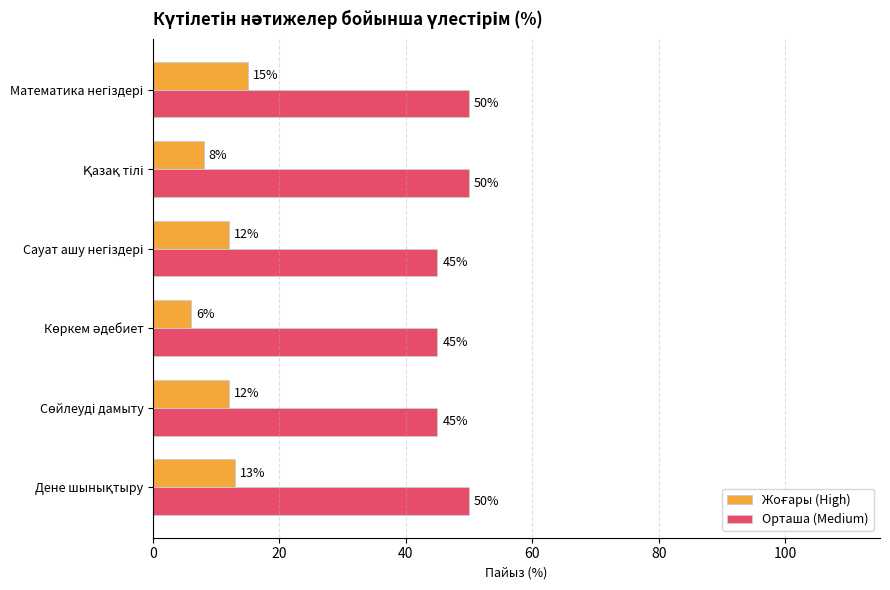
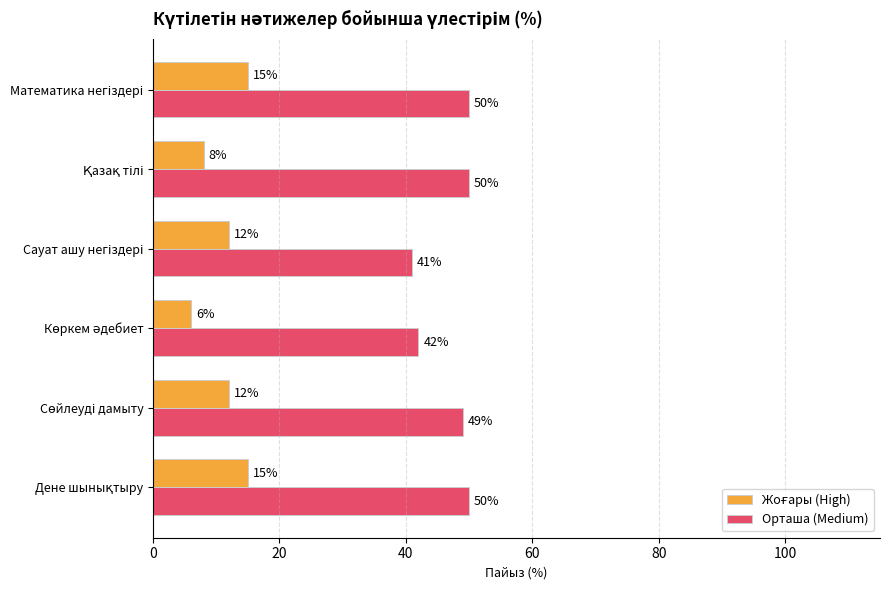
Орташа (Medium), Сауат ашу негіздері: 45% -> 41%
Орташа (Medium), Көркем әдебиет: 45% -> 42%
Орташа (Medium), Сөйлеуді дамыту: 45% -> 49%
Жоғары (High), Дене шынықтыру: 13% -> 15%
